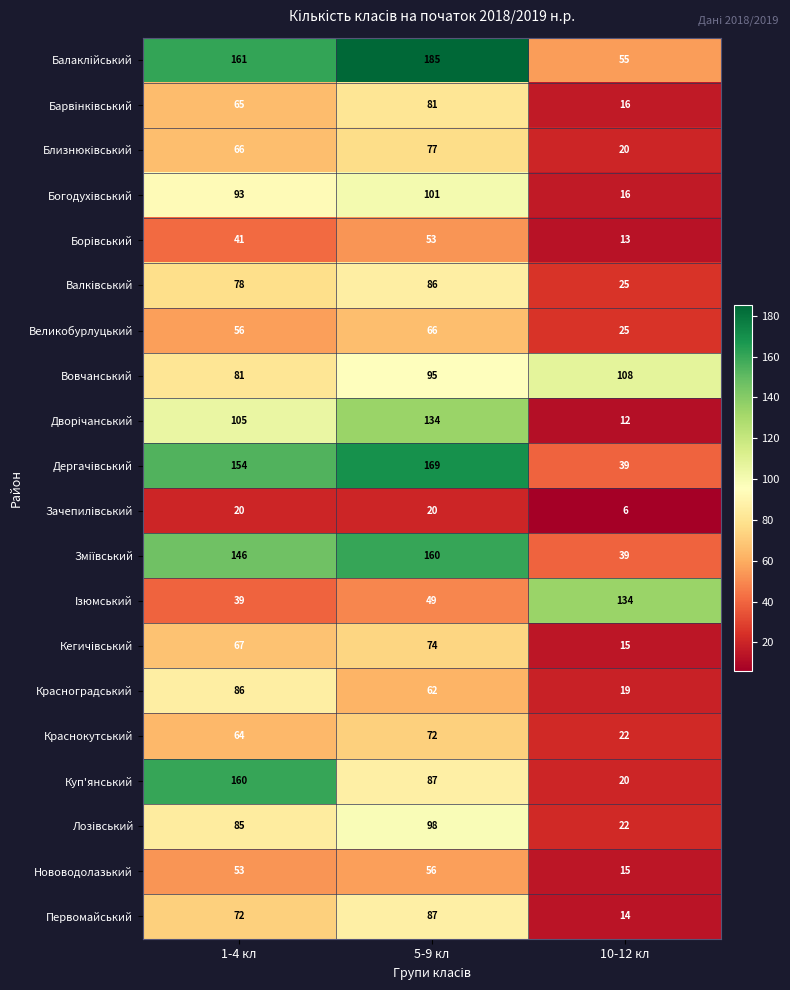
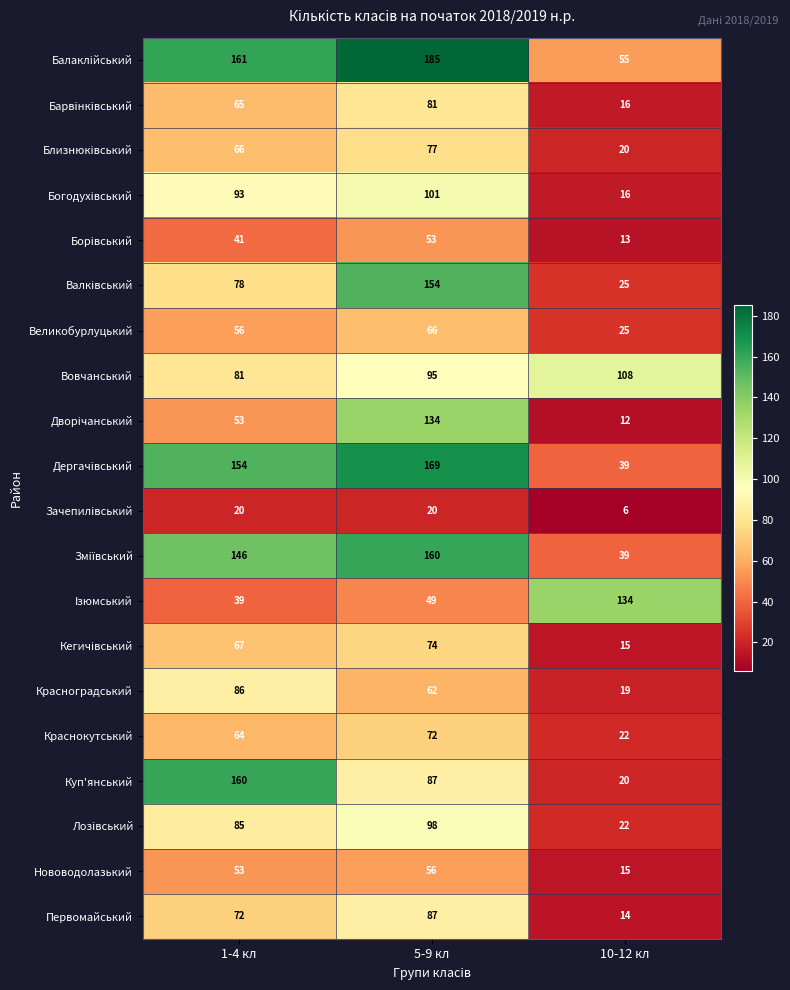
Валківський, 5-9 кл: 86 -> 154
Дворічанський, 1-4 кл: 105 -> 53
